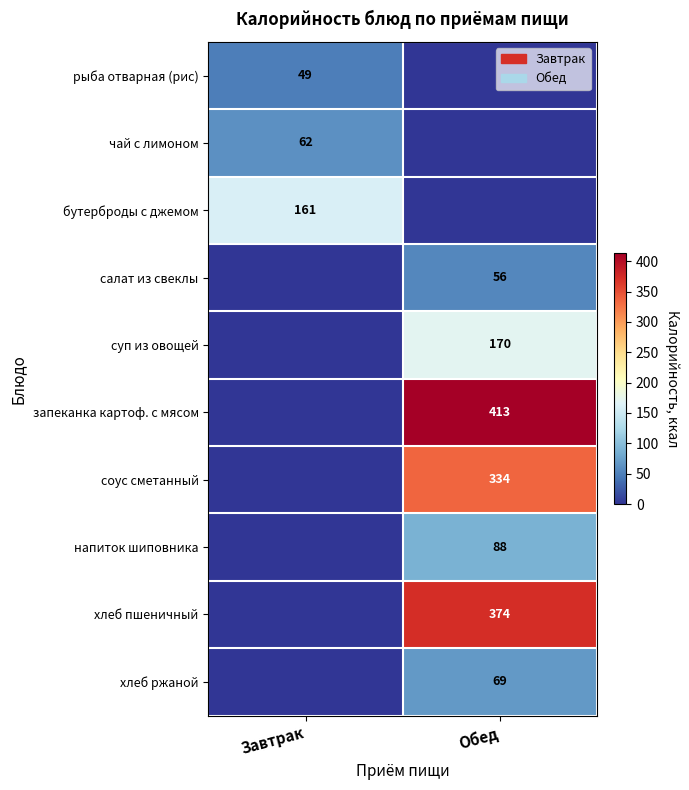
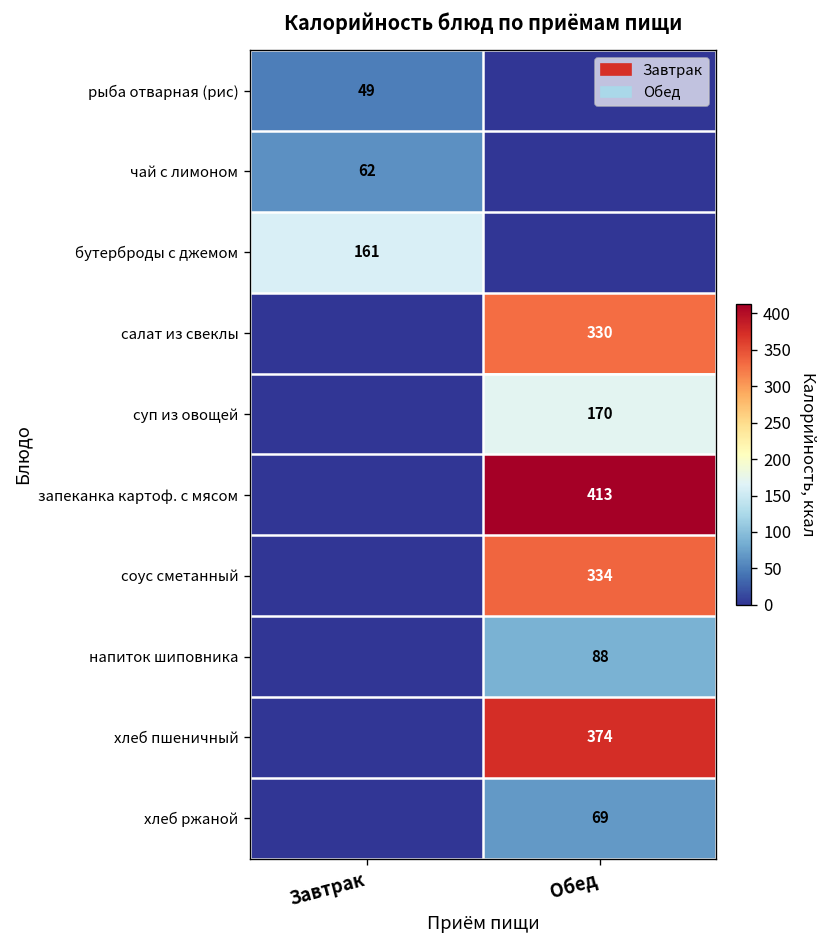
салат из свеклы, Обед: 56 -> 330
